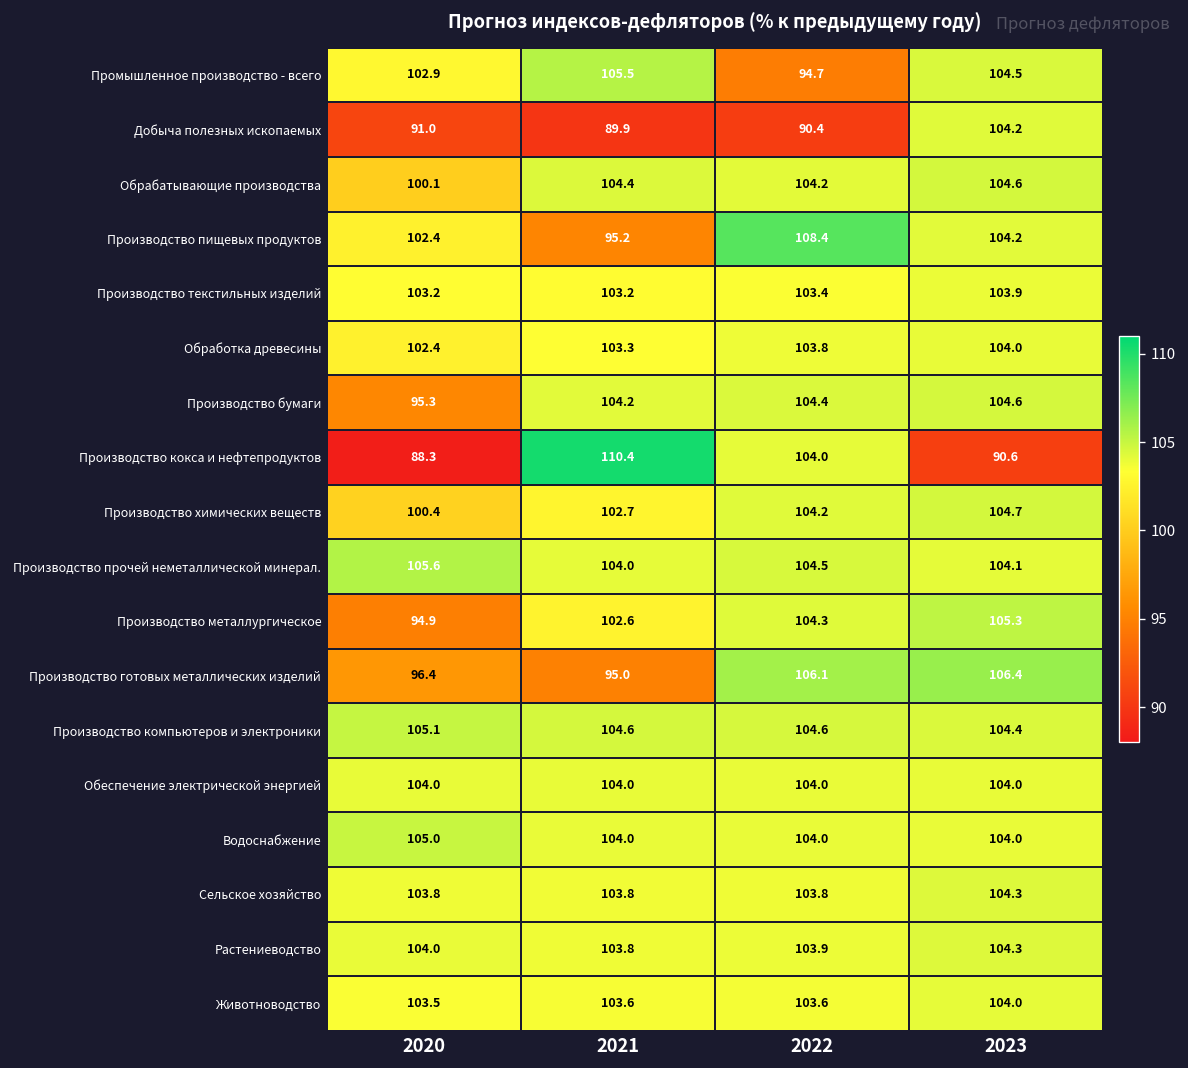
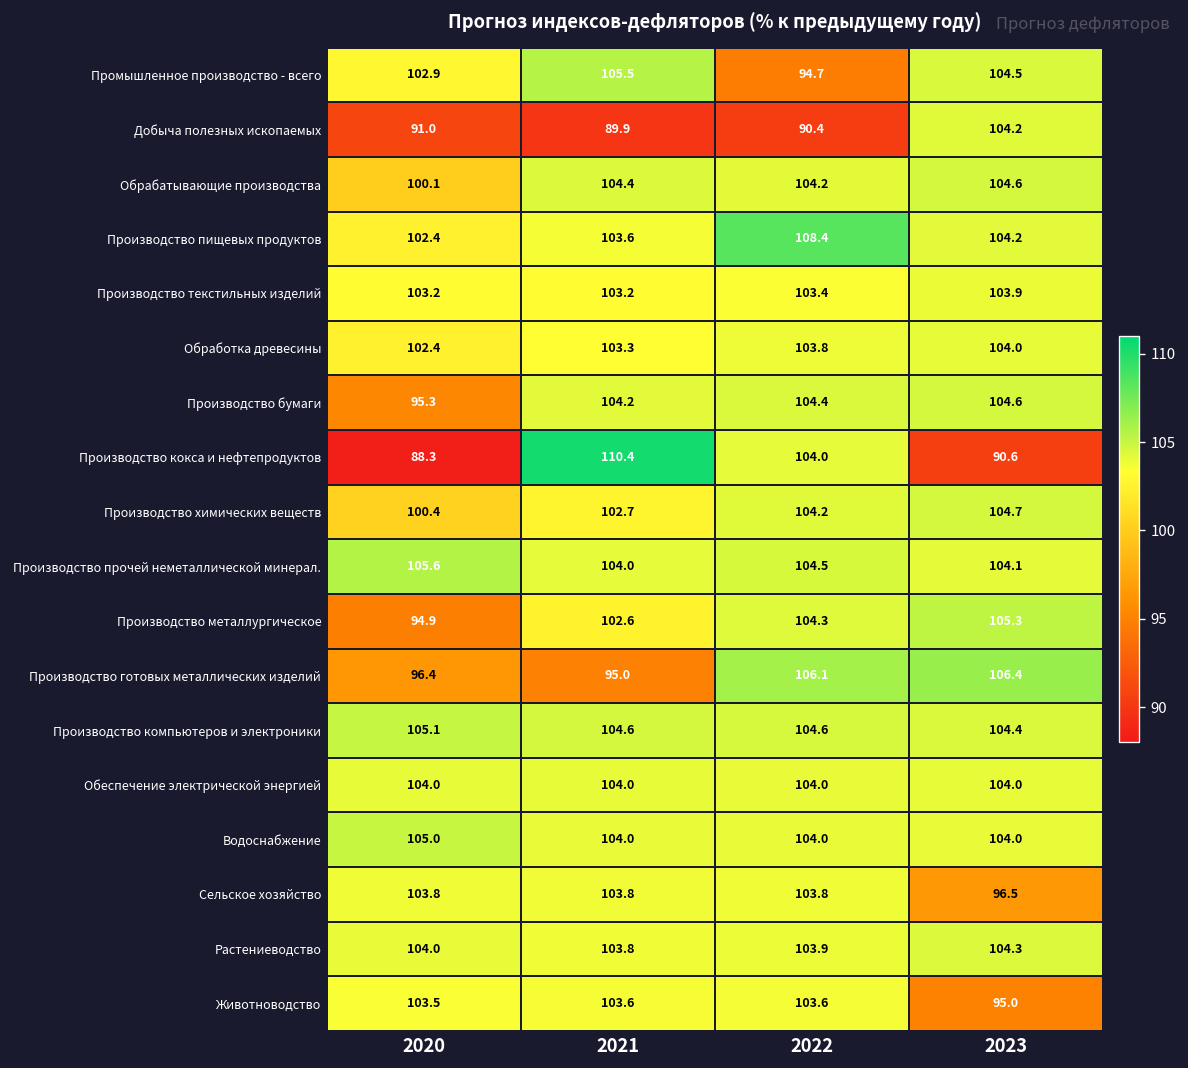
Производство пищевых продуктов, 2021: 95.2 -> 103.6
Сельское хозяйство, 2023: 104.3 -> 96.5
Животноводство, 2023: 104.0 -> 95.0
